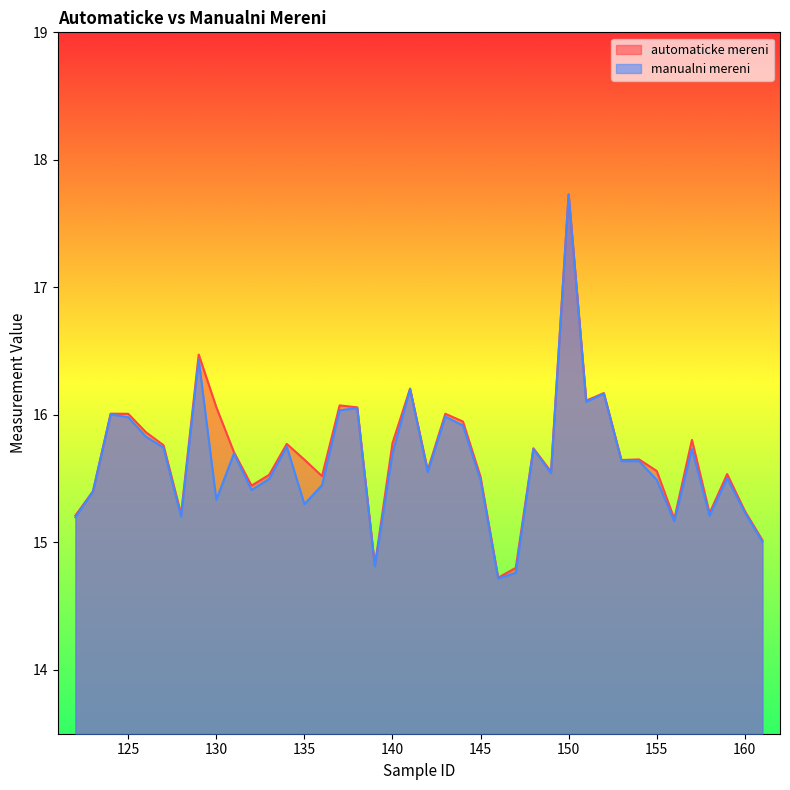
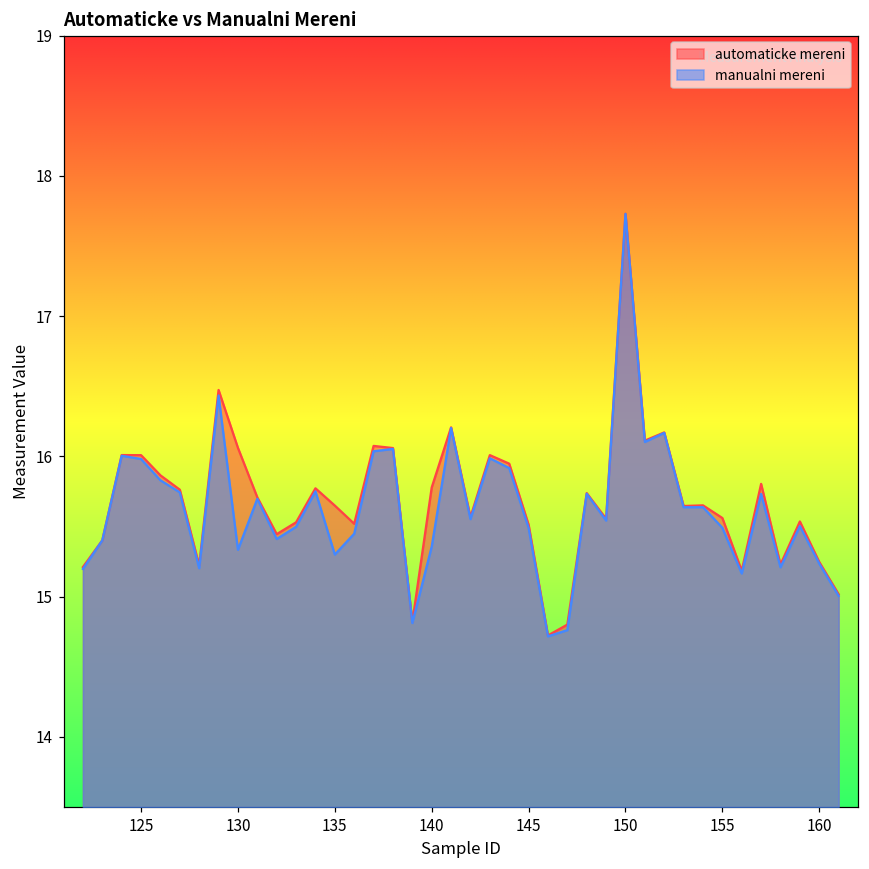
manualni mereni, 140: 15.70 -> 15.36
